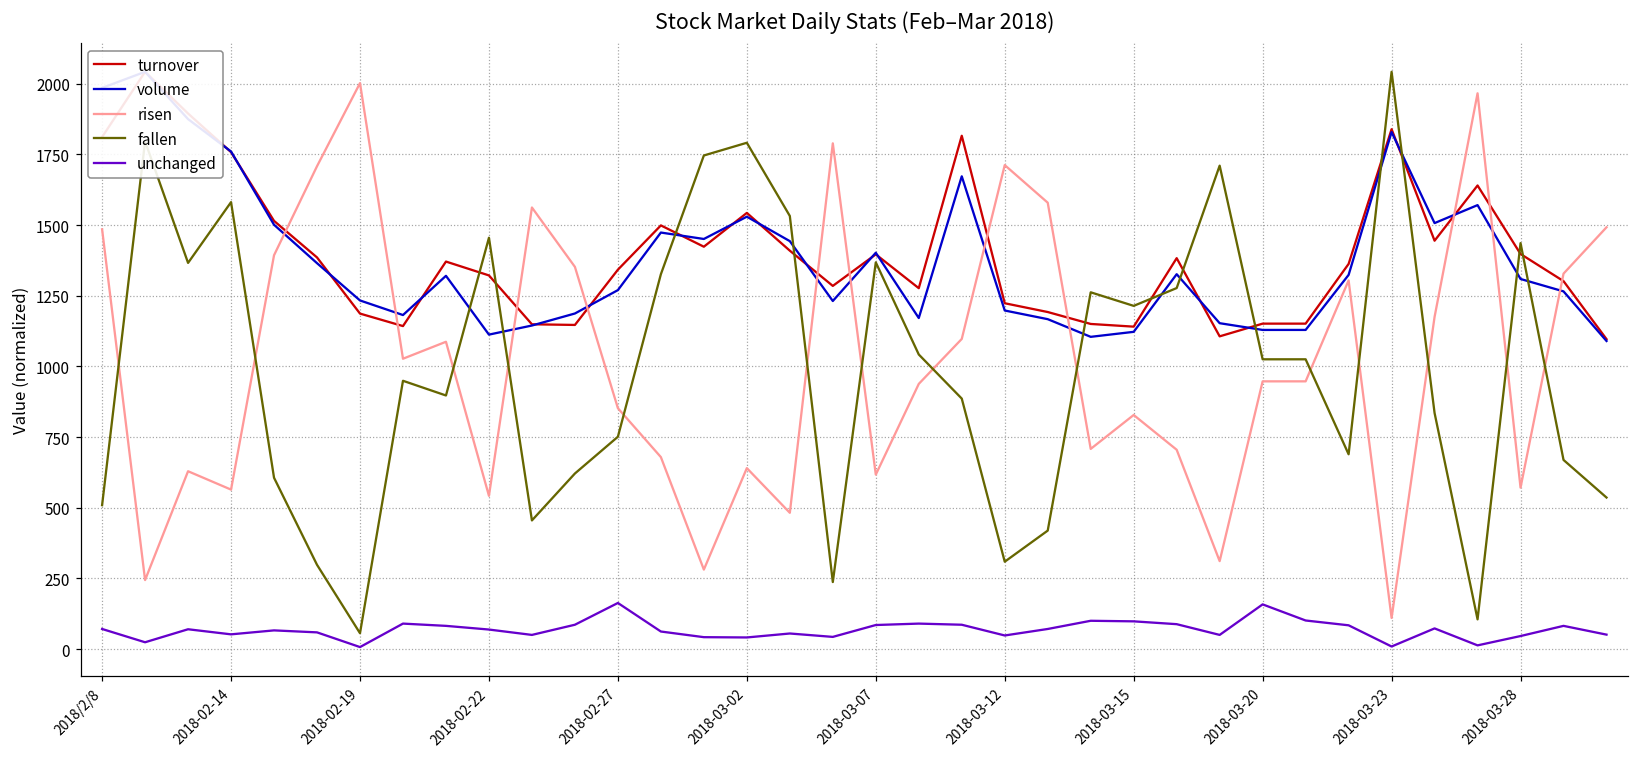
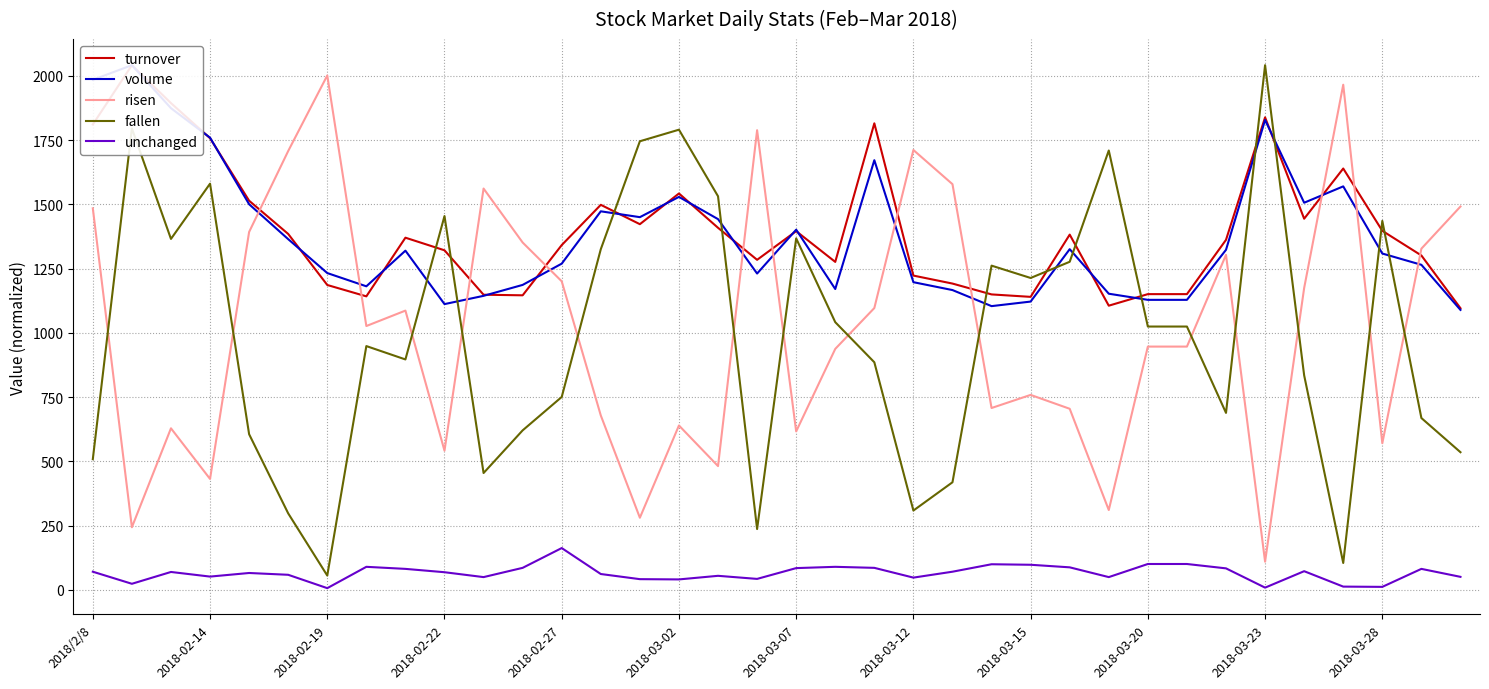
risen, 2018-02-14: 560 -> 430
risen, 2018-02-27: 850 -> 1200
risen, 2018-03-15: 830 -> 760
unchanged, 2018-03-20: 160 -> 100
unchanged, 2018-03-28: 50 -> 10
